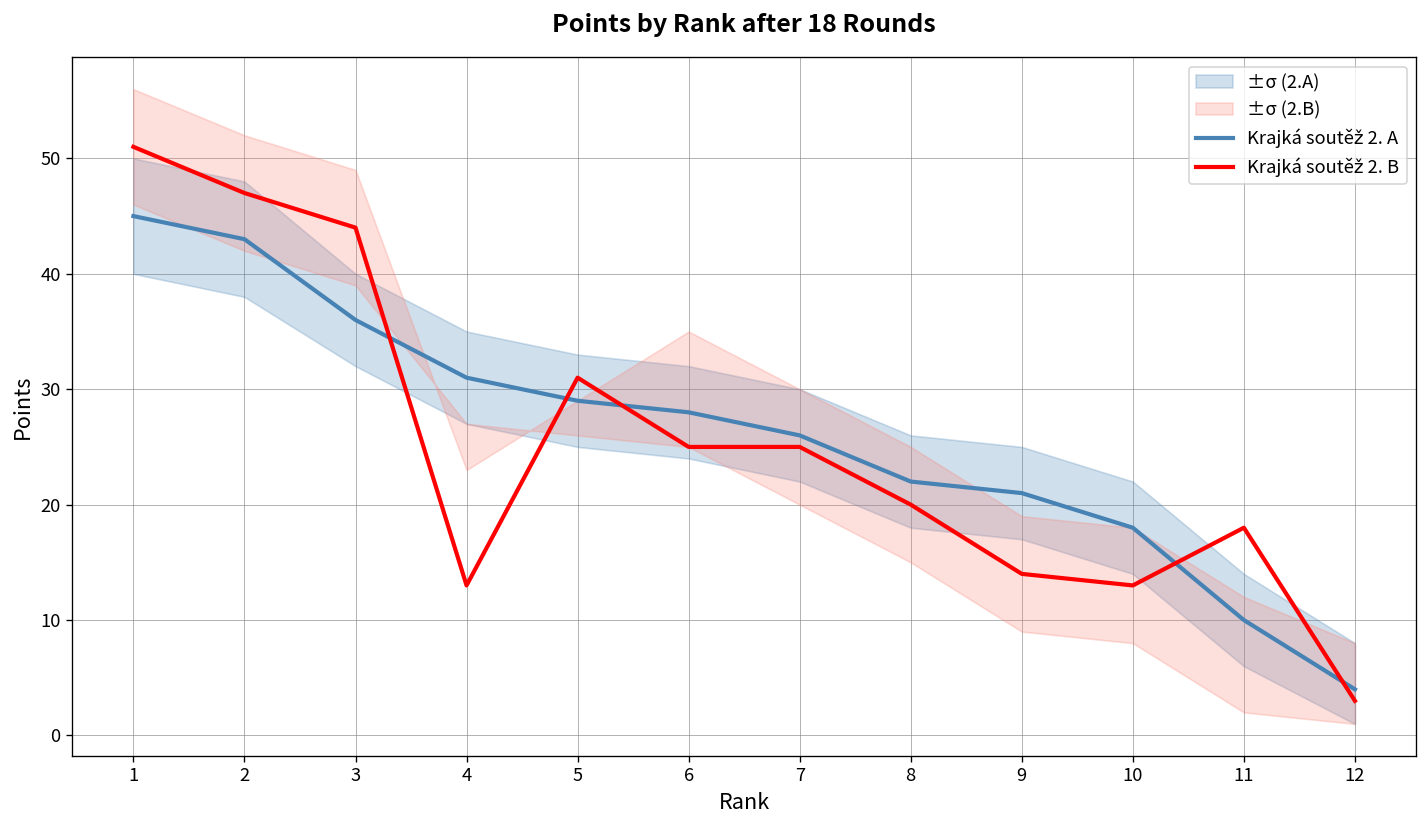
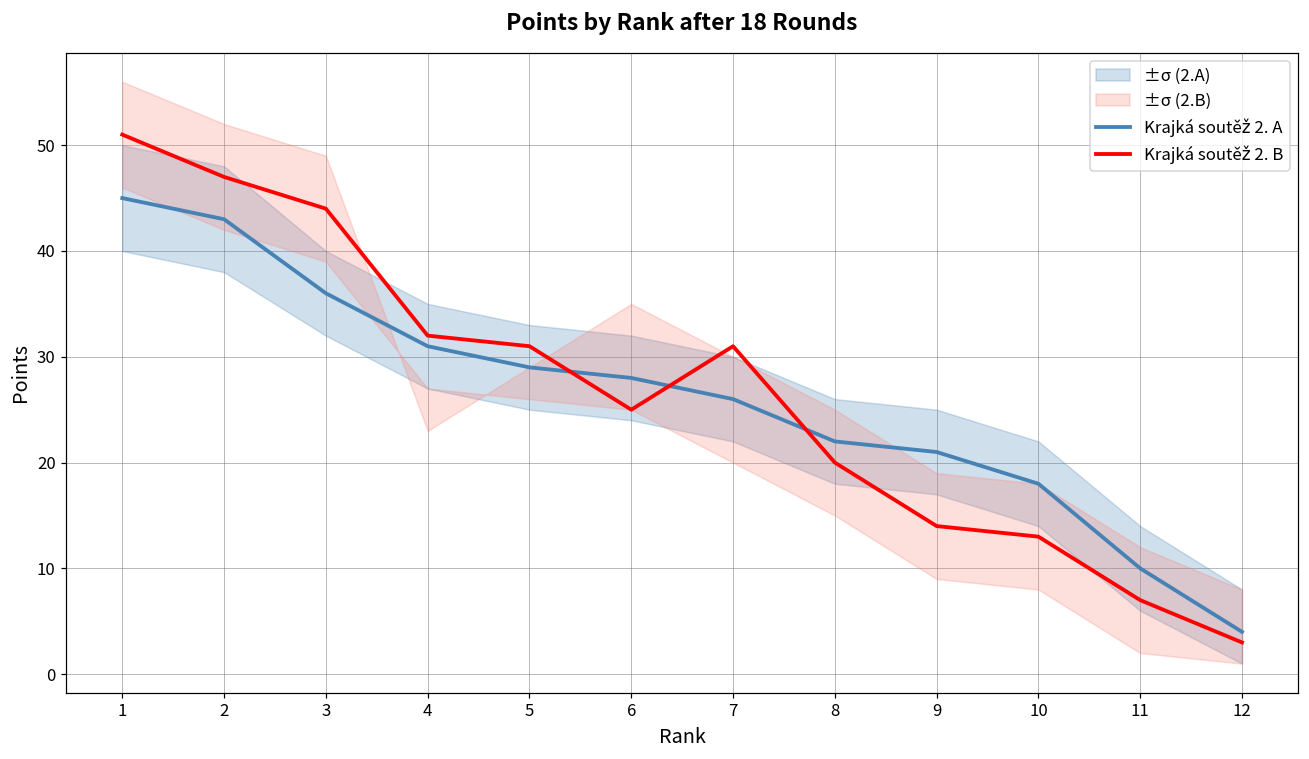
Krajká soutěž 2. B, 4: 13 -> 32
Krajká soutěž 2. B, 7: 25 -> 31
Krajká soutěž 2. B, 11: 18 -> 7
